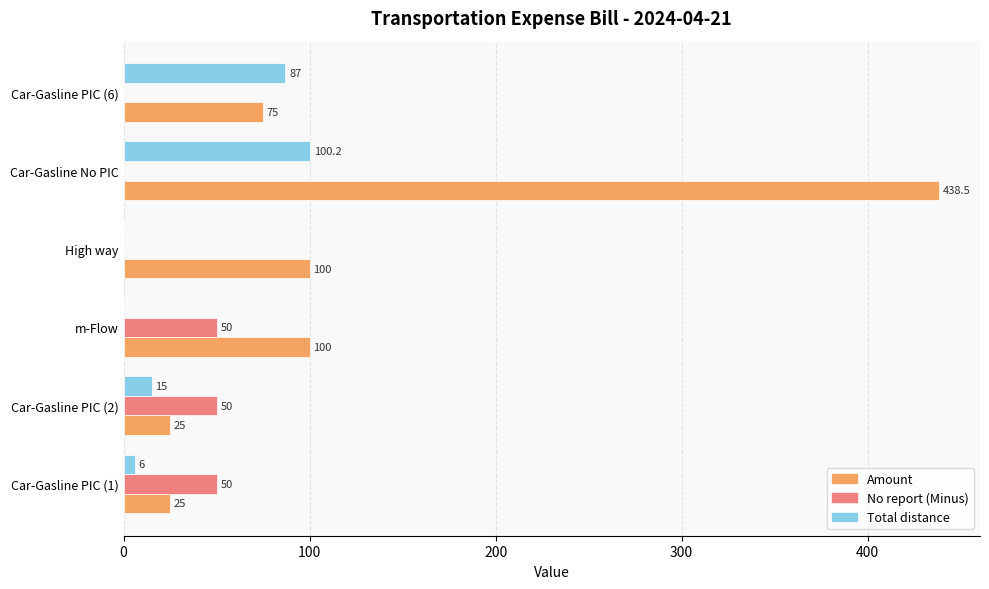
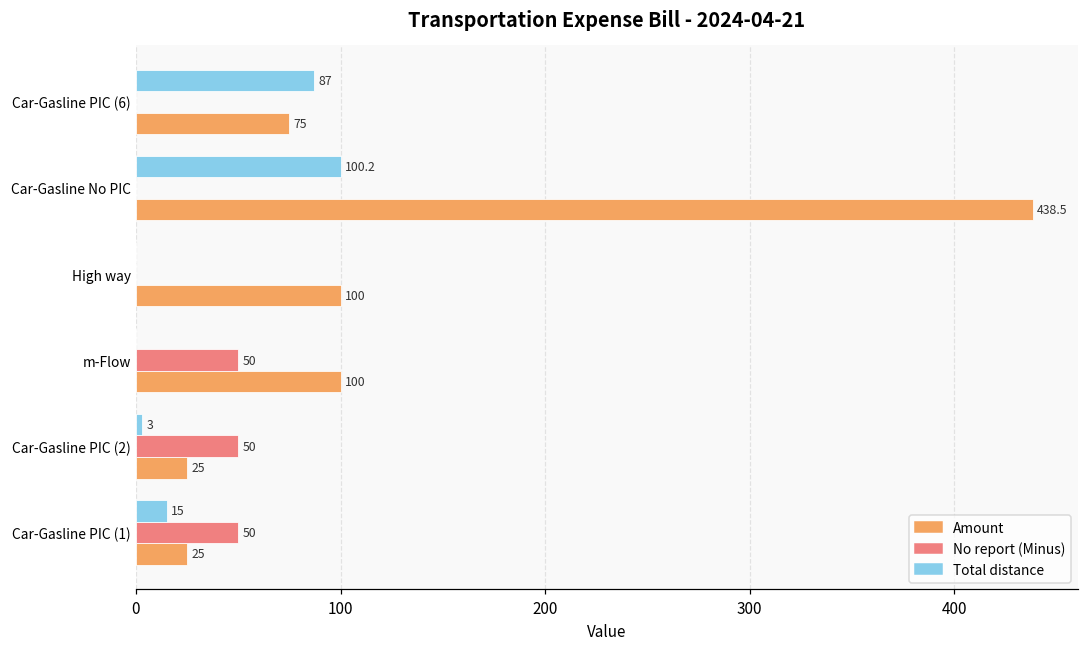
Total distance, Car-Gasline PIC (2): 15 -> 3
Total distance, Car-Gasline PIC (1): 6 -> 15
